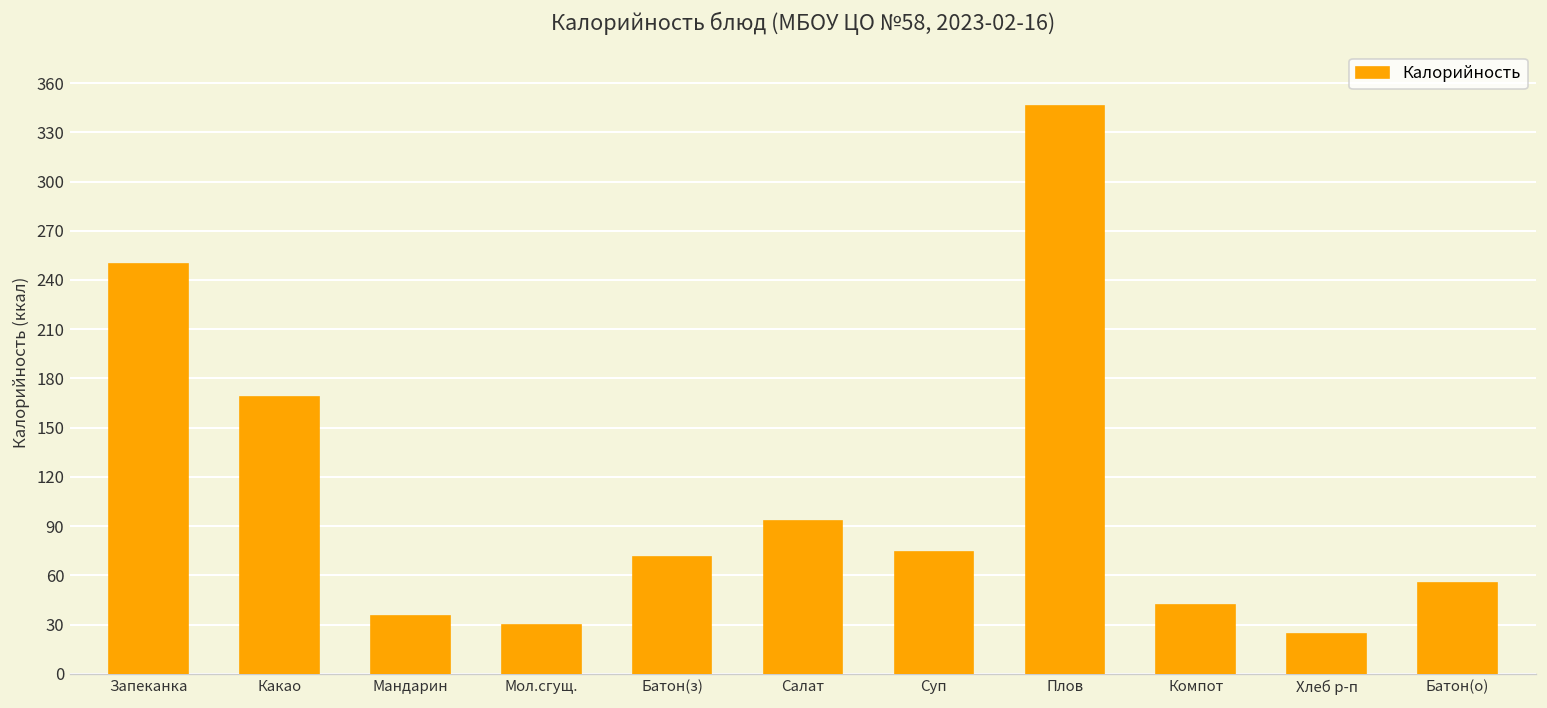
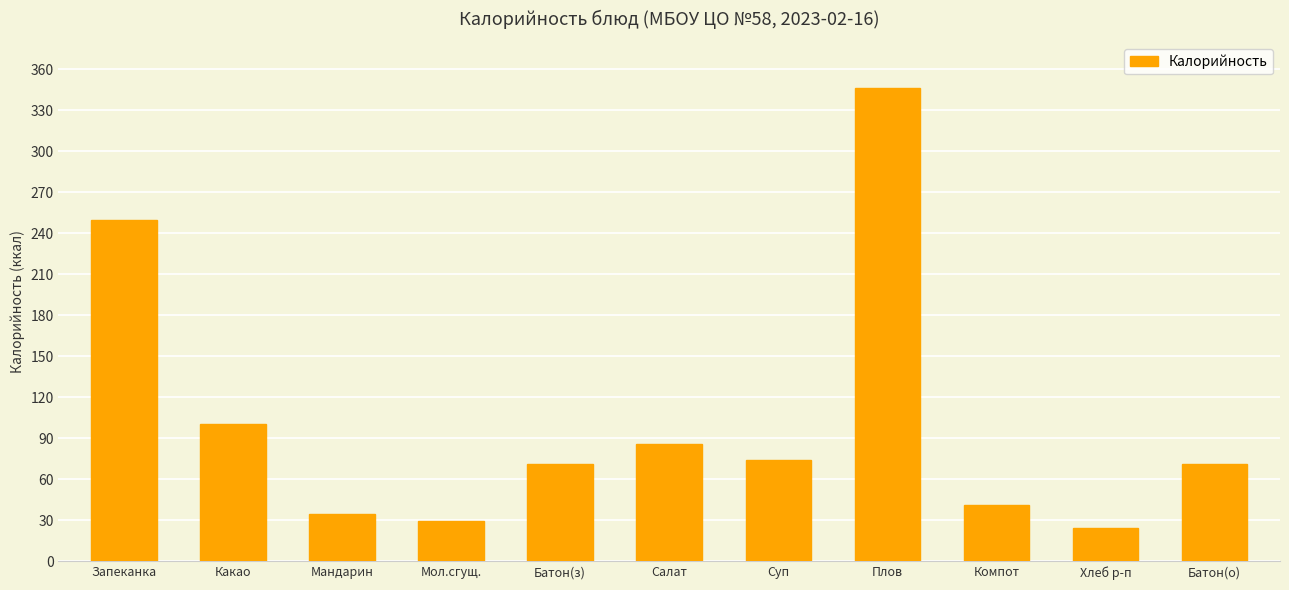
Какао: 169 -> 100
Салат: 93 -> 86
Батон(о): 55 -> 71
